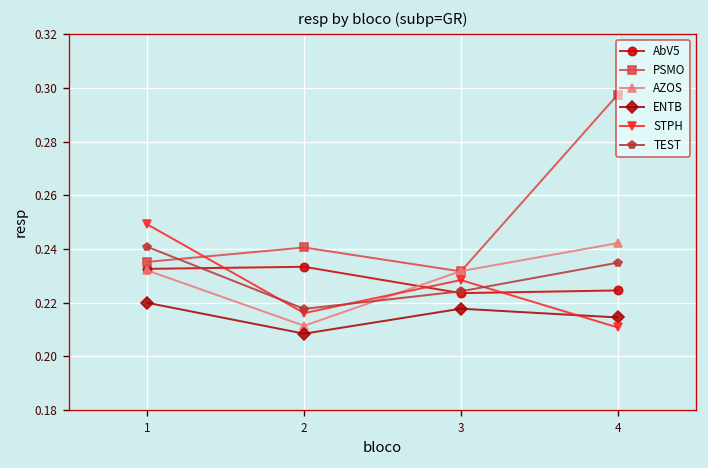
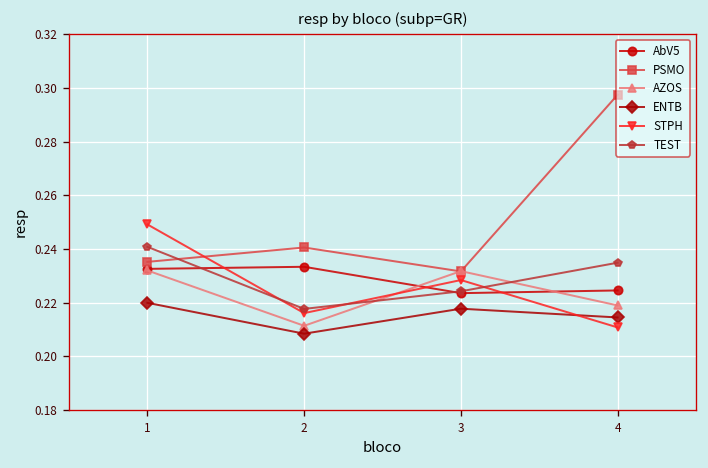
AZOS, 4: 0.242 -> 0.219
